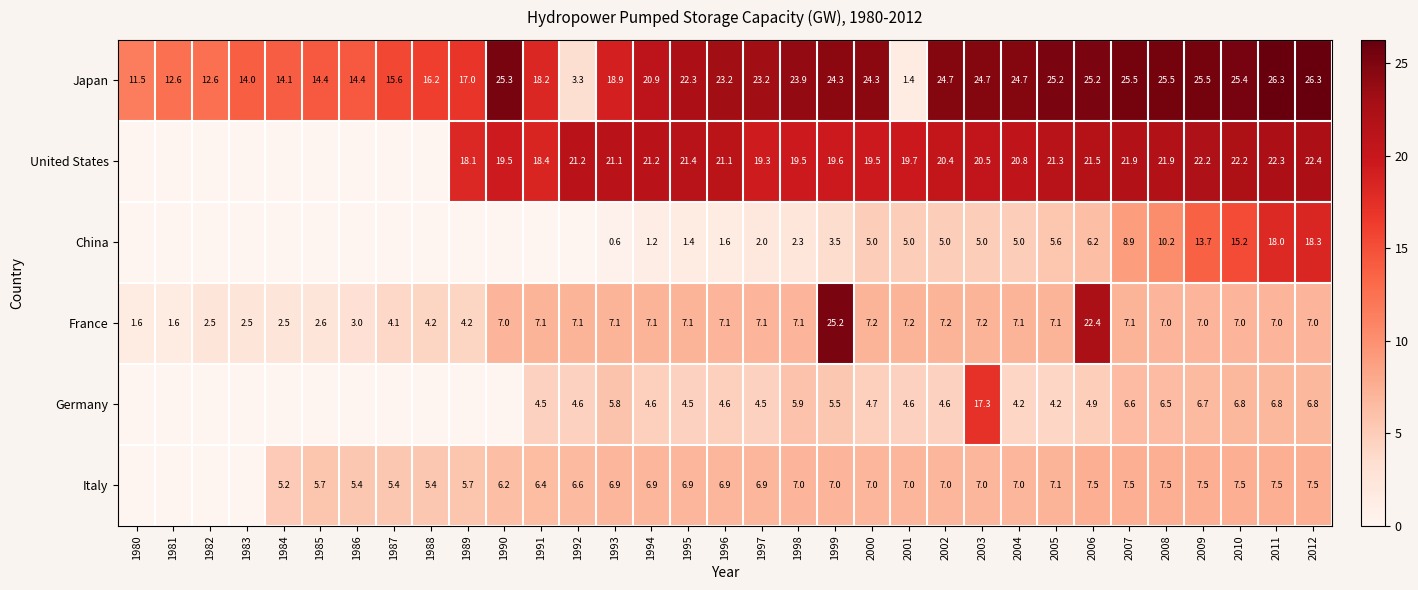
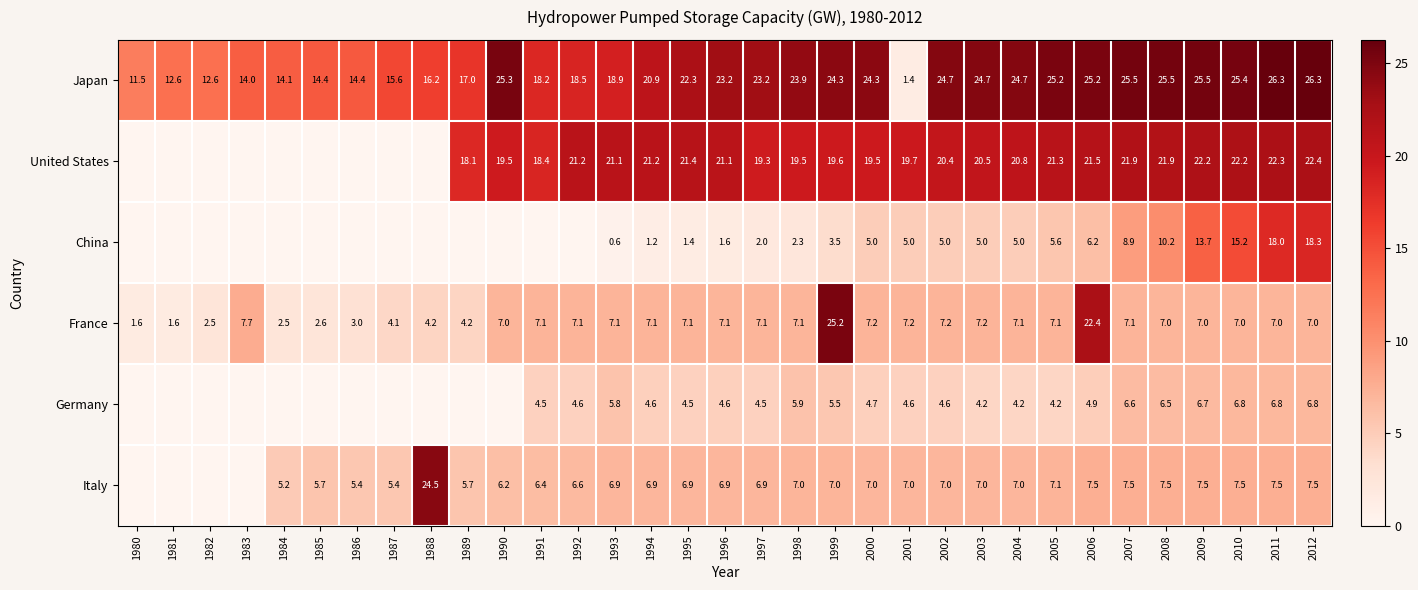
Japan, 1992: 3.3 -> 18.5
France, 1983: 2.5 -> 7.7
Germany, 2003: 17.3 -> 4.2
Italy, 1988: 5.4 -> 24.5
